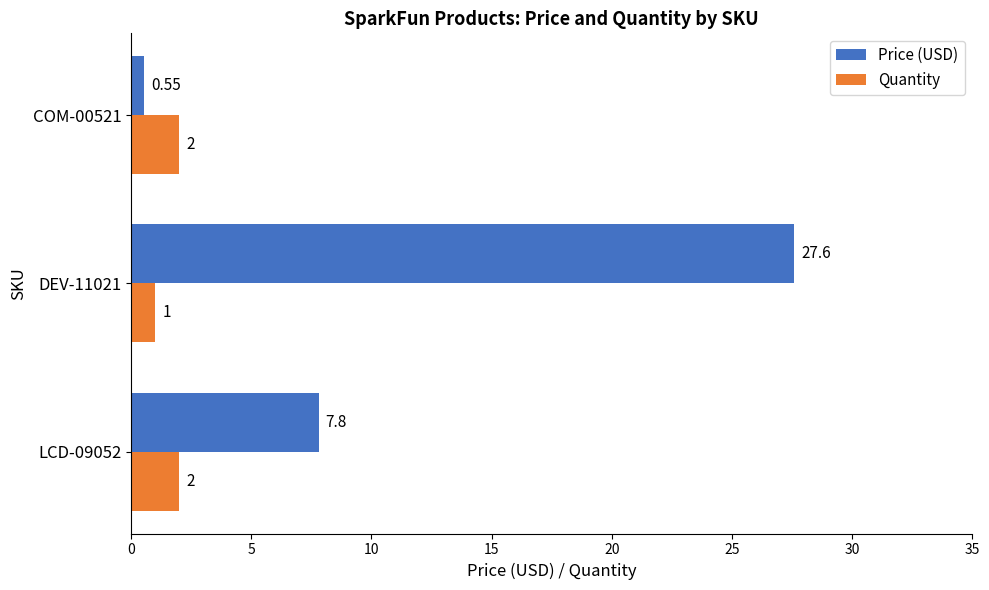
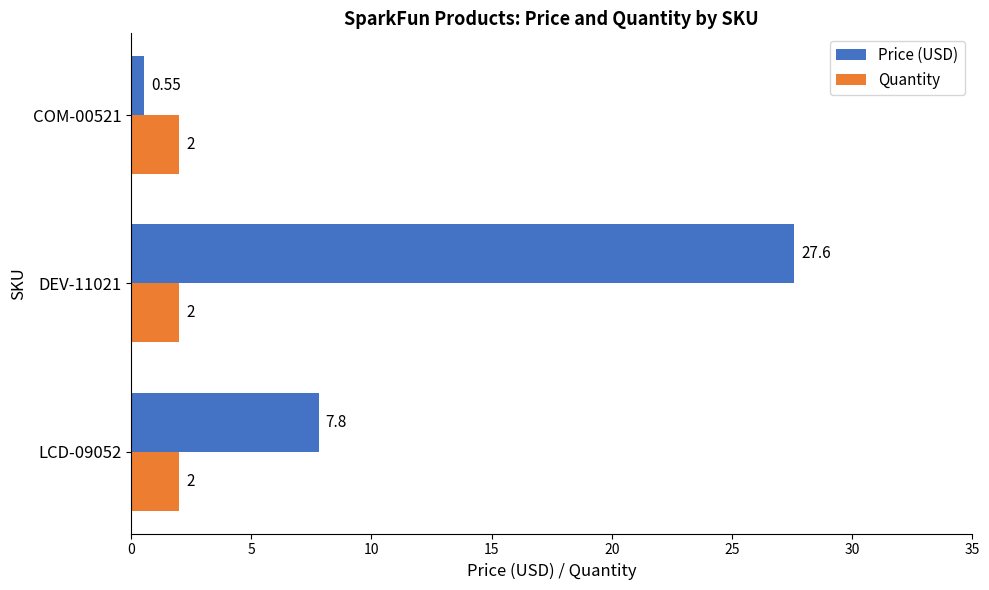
Quantity, DEV-11021: 1 -> 2
